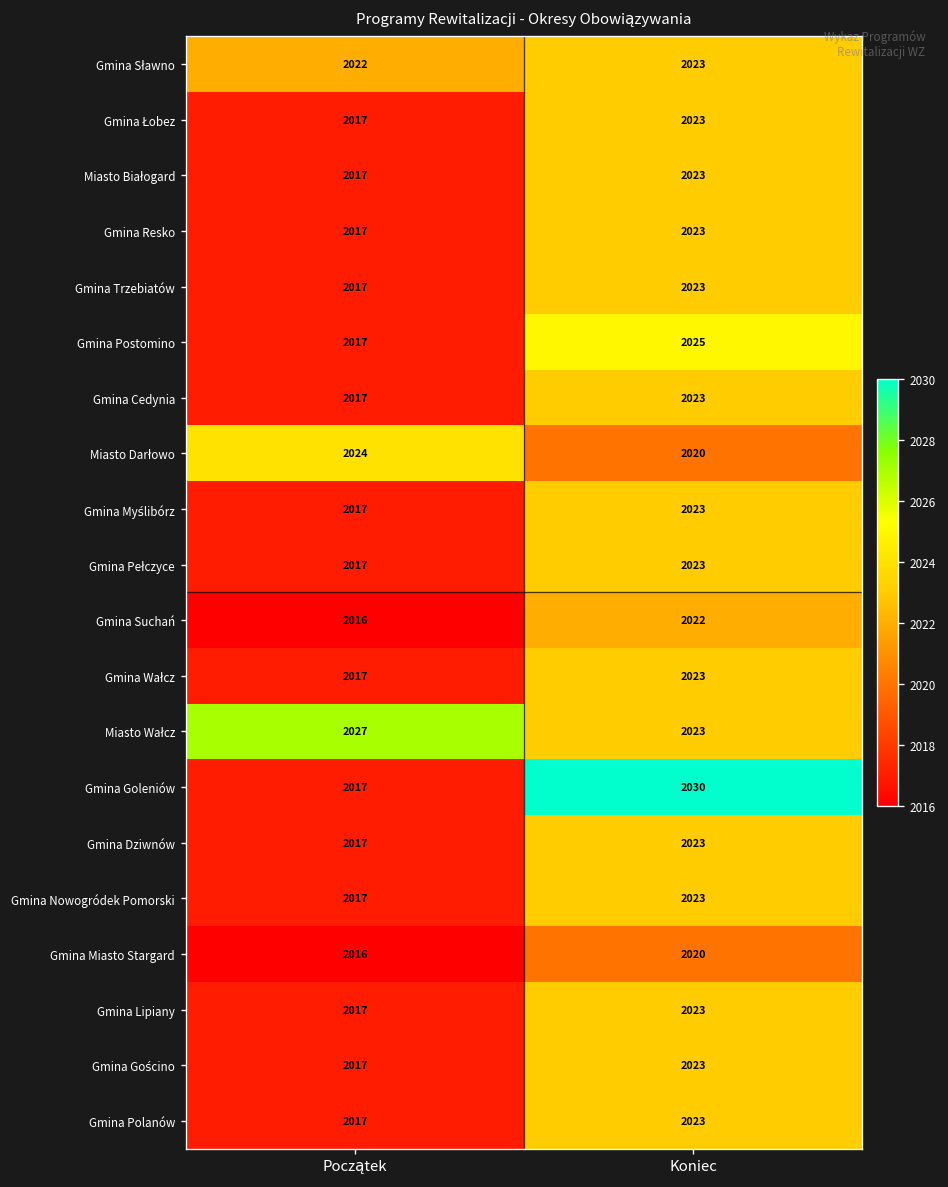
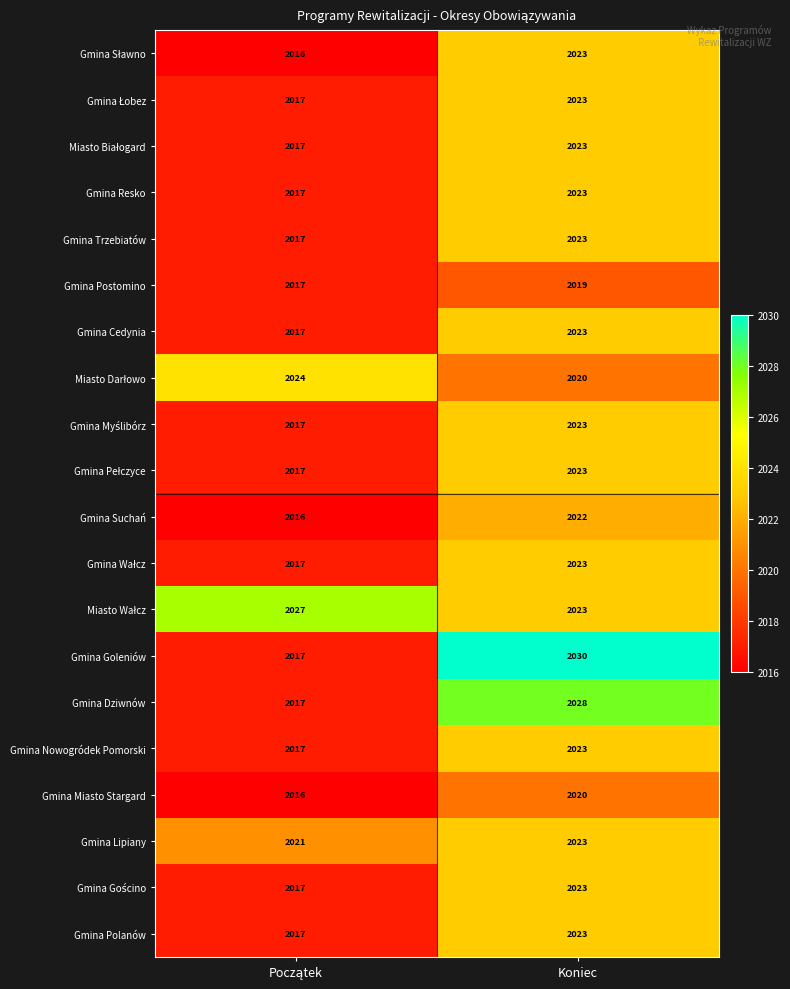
Gmina Sławno, Początek: 2022 -> 2016
Gmina Postomino, Koniec: 2025 -> 2019
Gmina Dziwnów, Koniec: 2023 -> 2028
Gmina Lipiany, Początek: 2017 -> 2021
